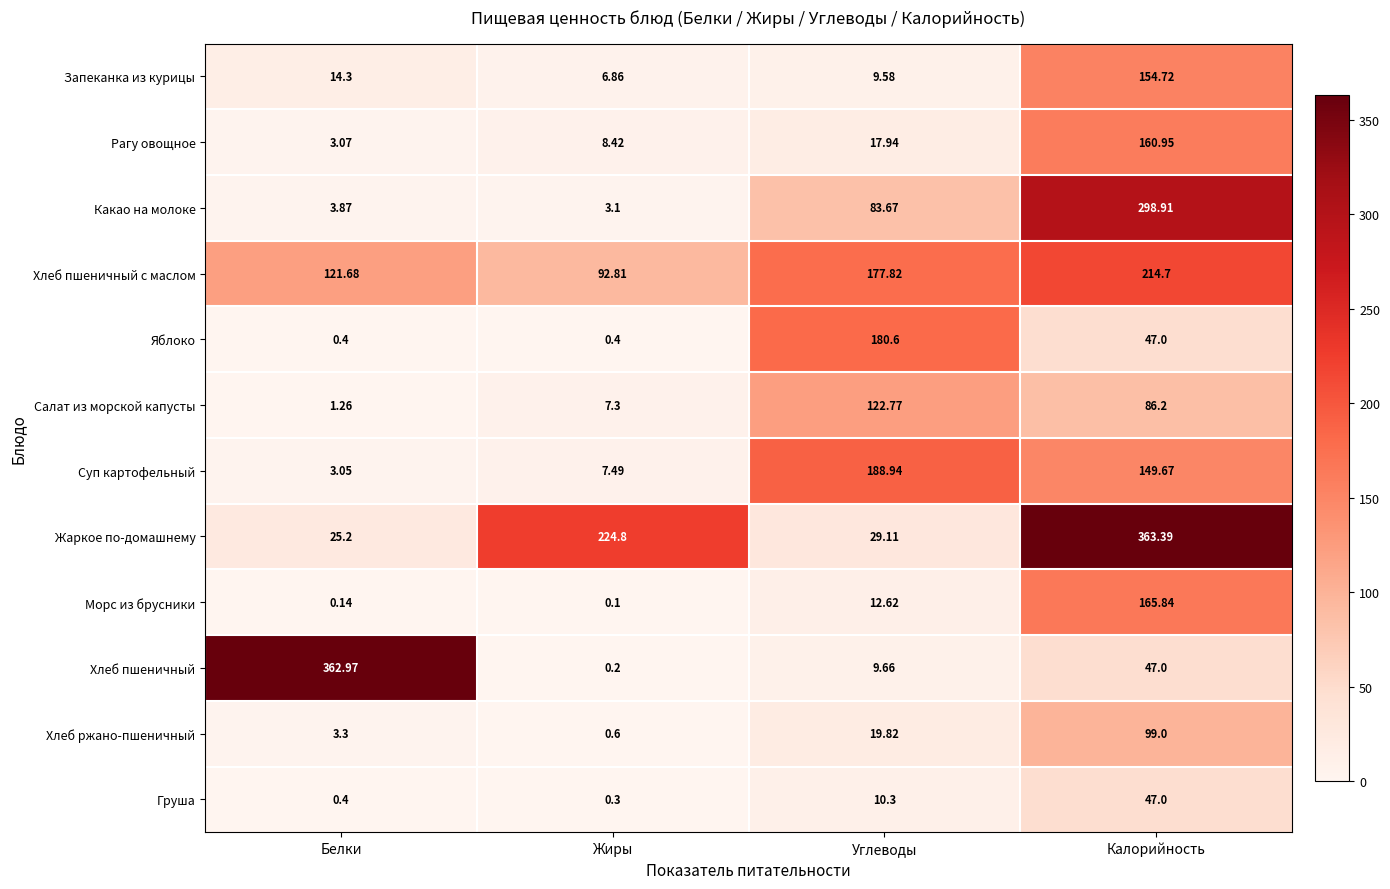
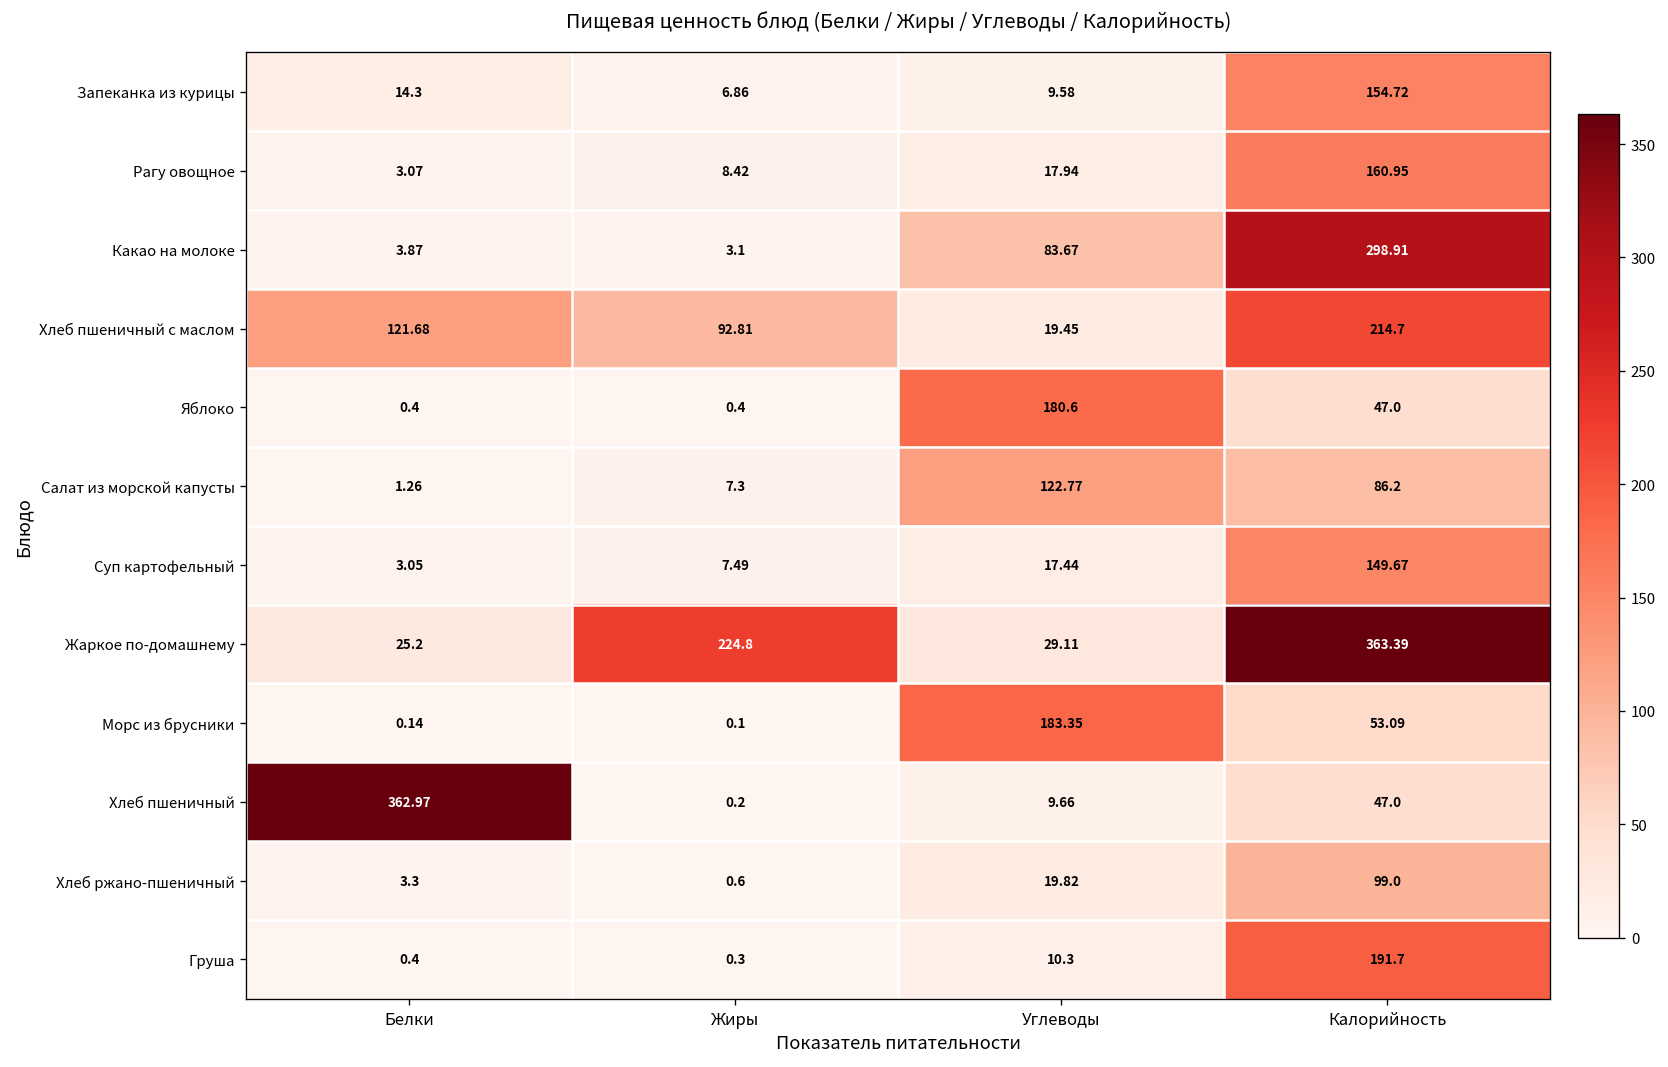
Хлеб пшеничный с маслом, Углеводы: 177.82 -> 19.45
Суп картофельный, Углеводы: 188.94 -> 17.44
Морс из брусники, Углеводы: 12.62 -> 183.35
Морс из брусники, Калорийность: 165.84 -> 53.09
Груша, Калорийность: 47.0 -> 191.7
